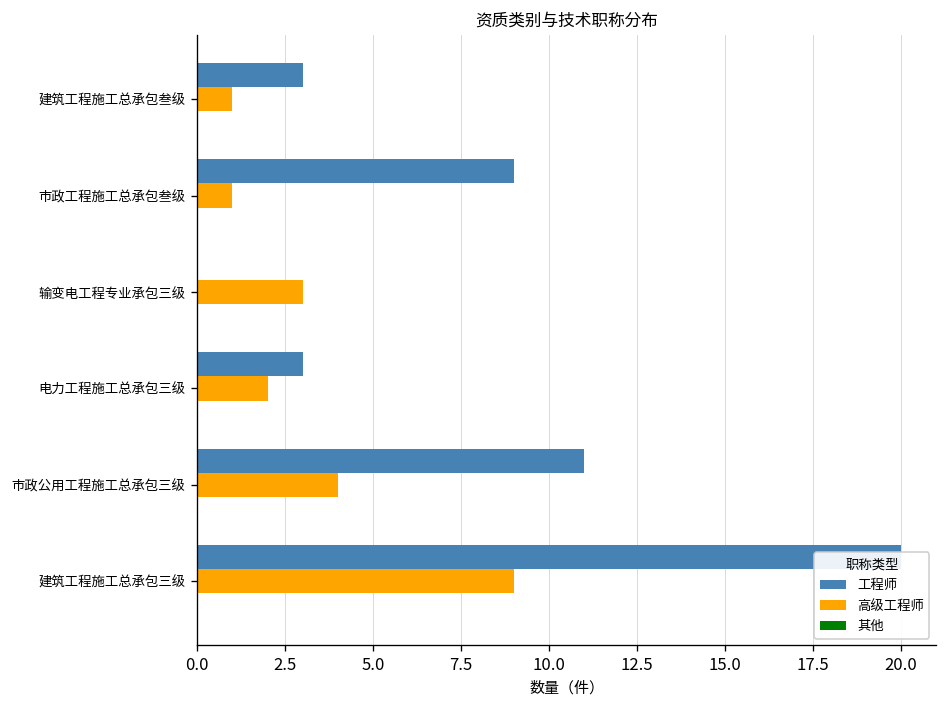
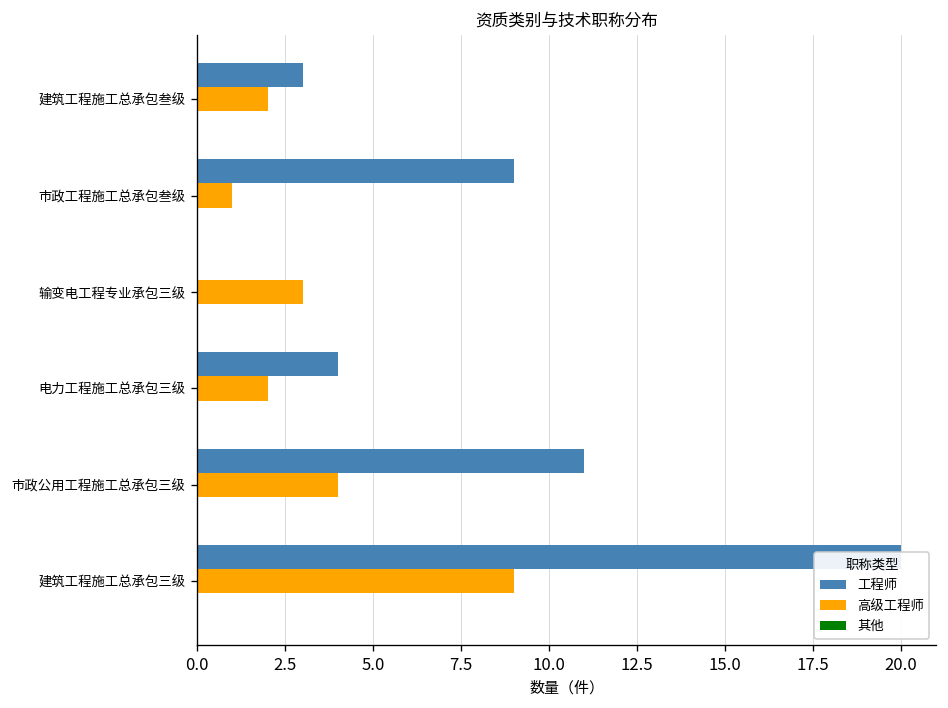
高级工程师, 建筑工程施工总承包叁级: 1 -> 2
工程师, 电力工程施工总承包三级: 3 -> 4
